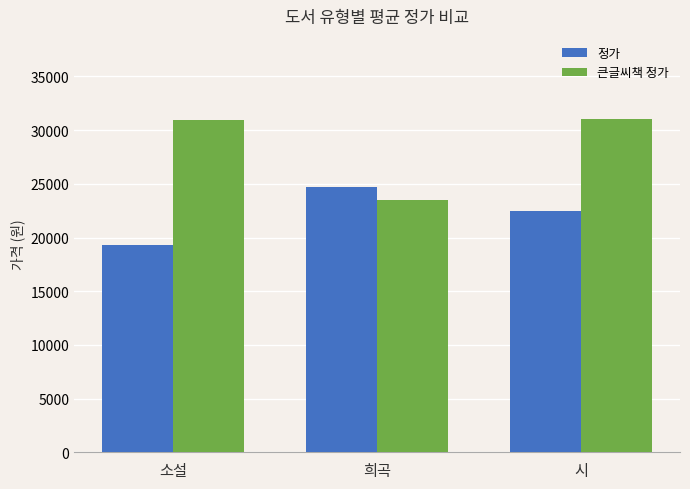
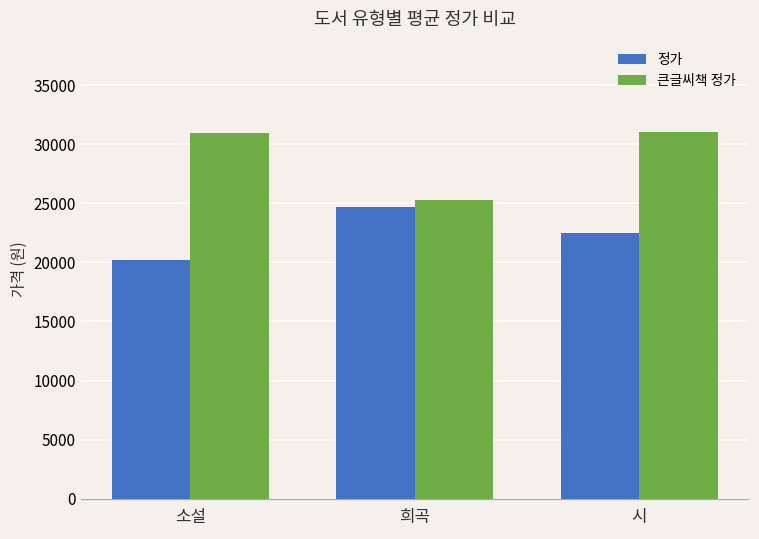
정가, 소설: 19300 -> 20200
큰글씨책 정가, 희곡: 23500 -> 25300
